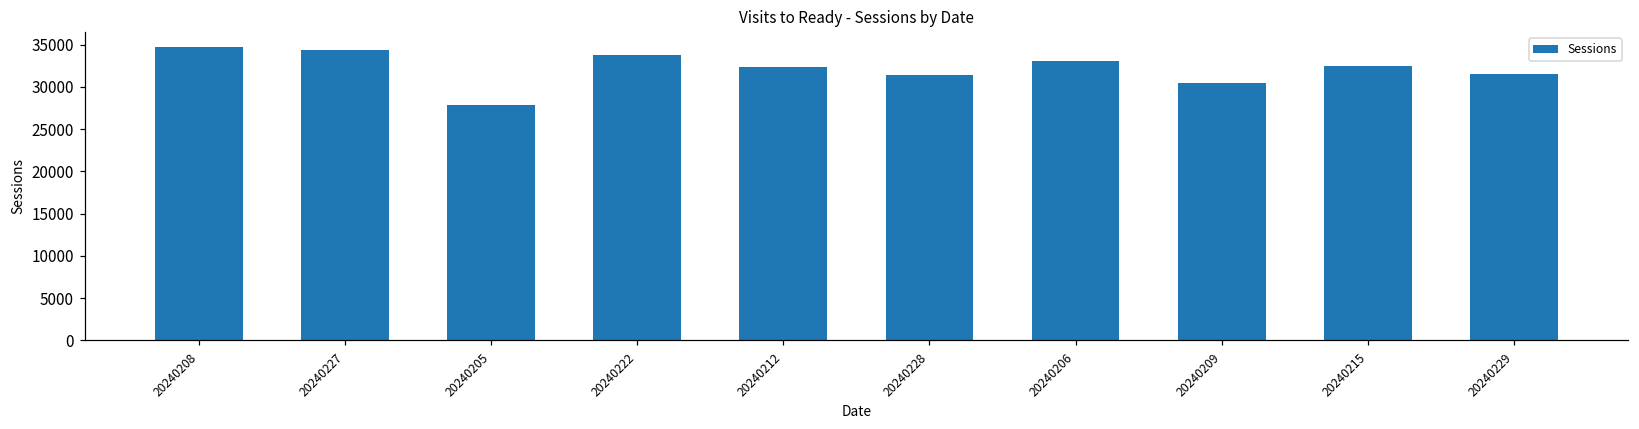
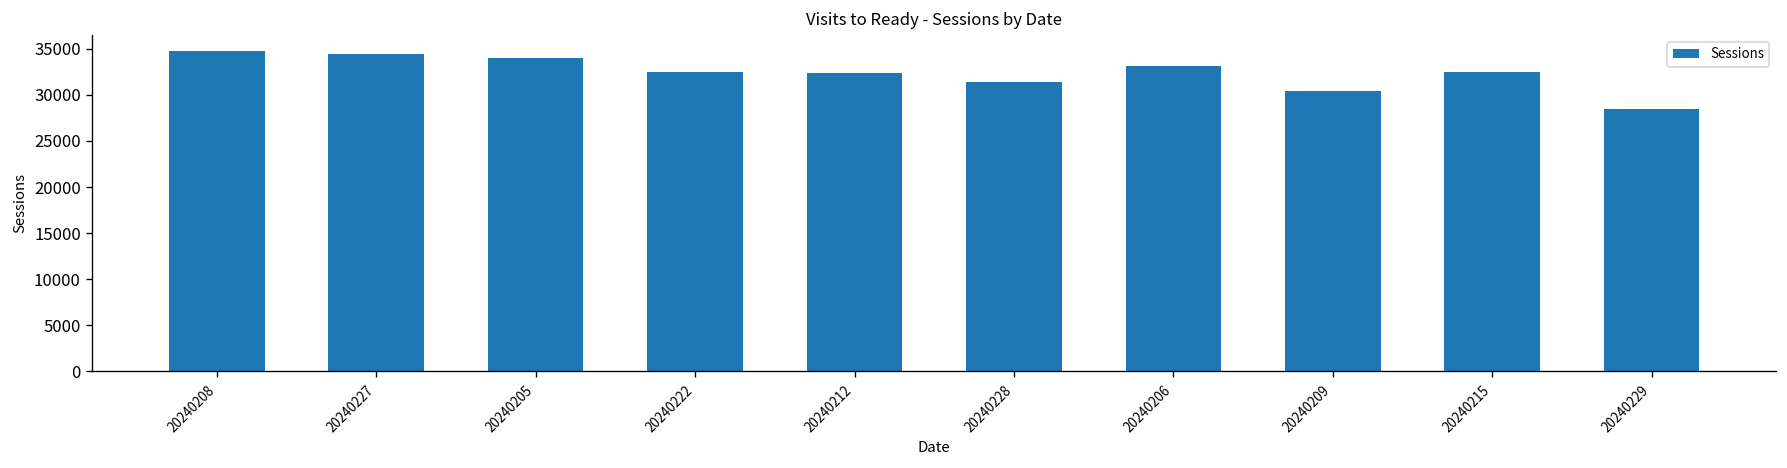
20240205: 28000 -> 34000
20240222: 34000 -> 32000
20240229: 32000 -> 28000
